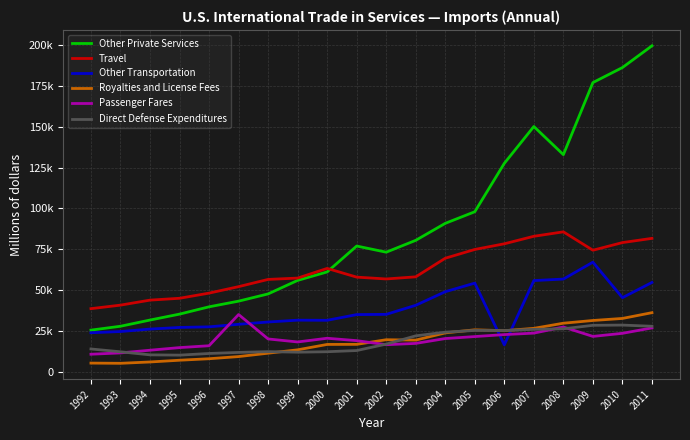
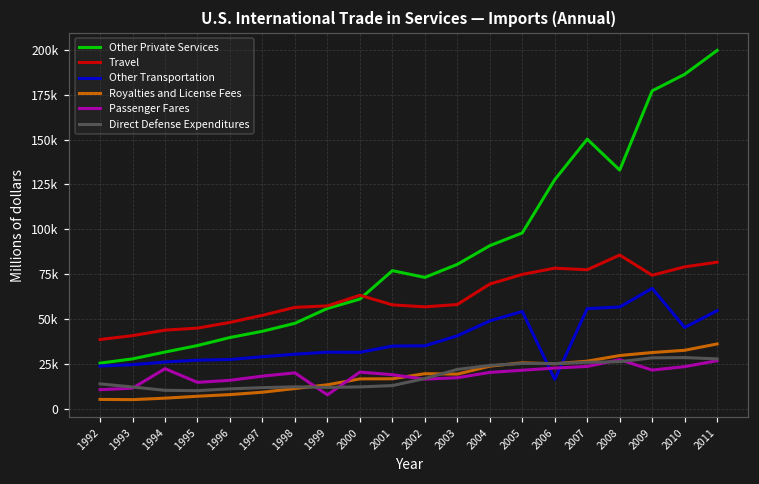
Passenger Fares, 1994: 13000 -> 22000
Passenger Fares, 1997: 35000 -> 18000
Passenger Fares, 1999: 18000 -> 8000
Travel, 2007: 83000 -> 77000
